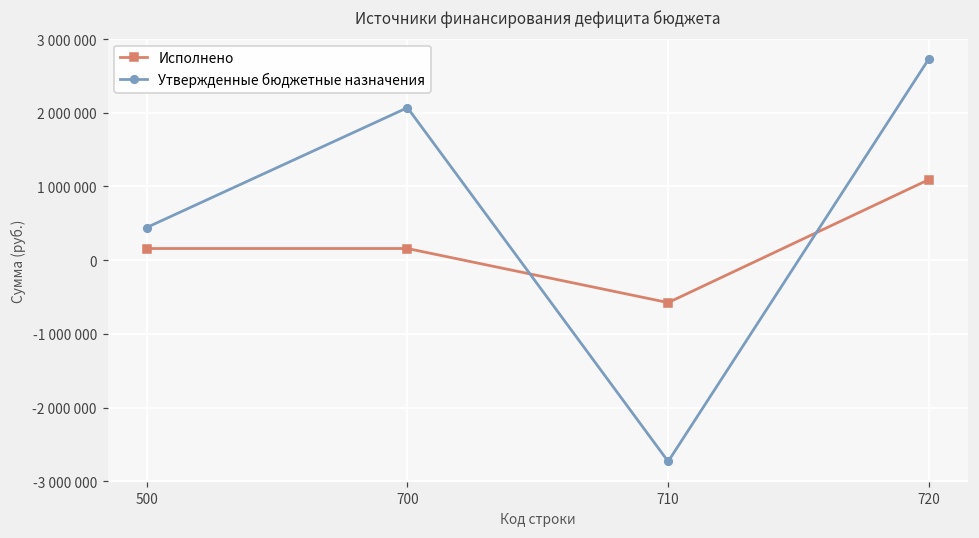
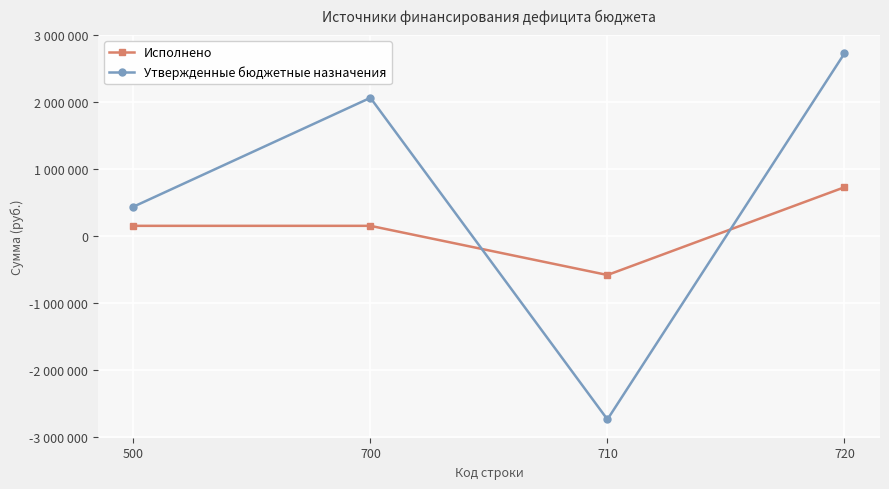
Исполнено, 720: 1100000 -> 700000
